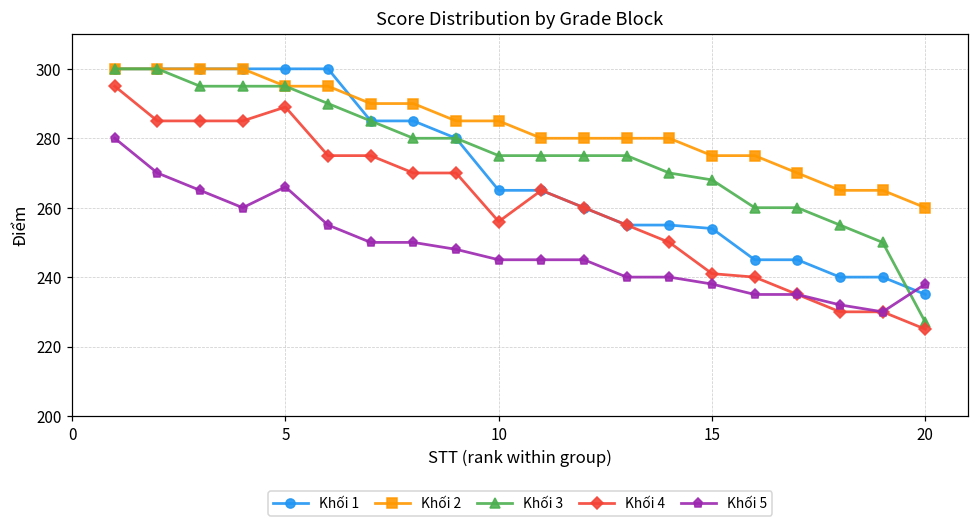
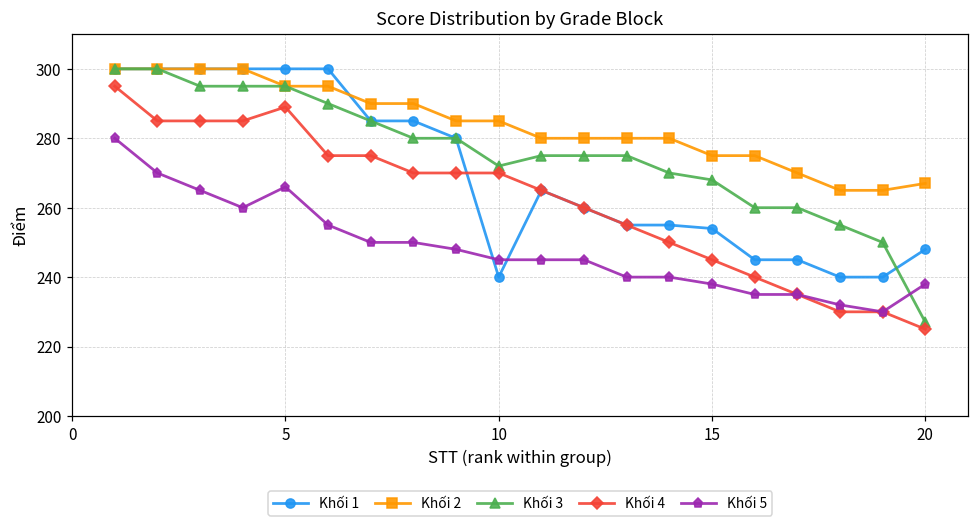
Khối 1, 10: 265 -> 240
Khối 3, 10: 275 -> 272
Khối 4, 10: 256 -> 270
Khối 4, 15: 241 -> 245
Khối 1, 20: 235 -> 248
Khối 2, 20: 260 -> 267
